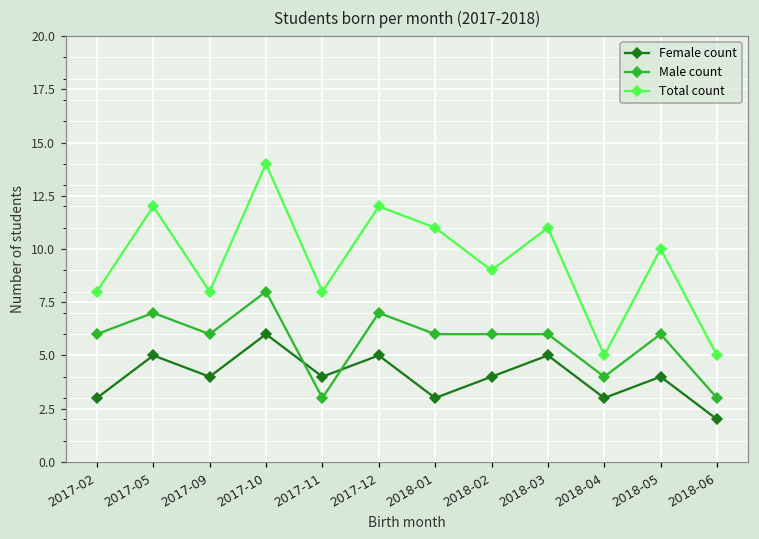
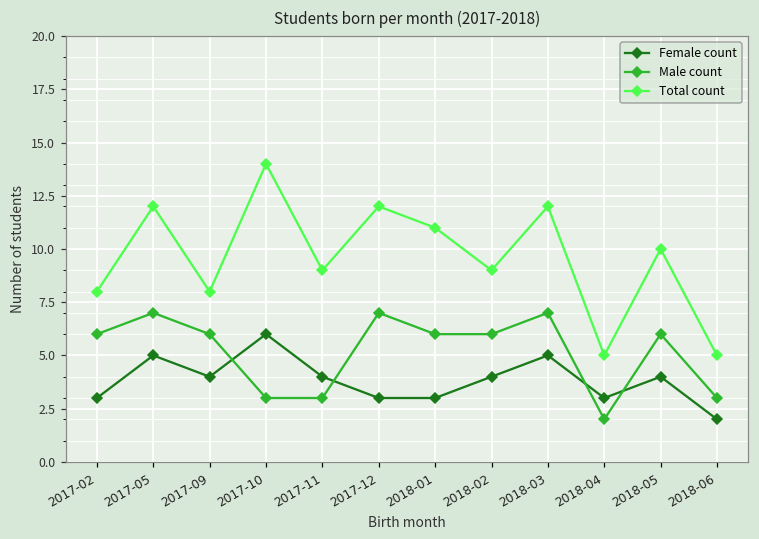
Male count, 2017-10: 8 -> 3
Total count, 2017-11: 8 -> 9
Female count, 2017-12: 5 -> 3
Male count, 2018-03: 6 -> 7
Total count, 2018-03: 11 -> 12
Male count, 2018-04: 4 -> 2
